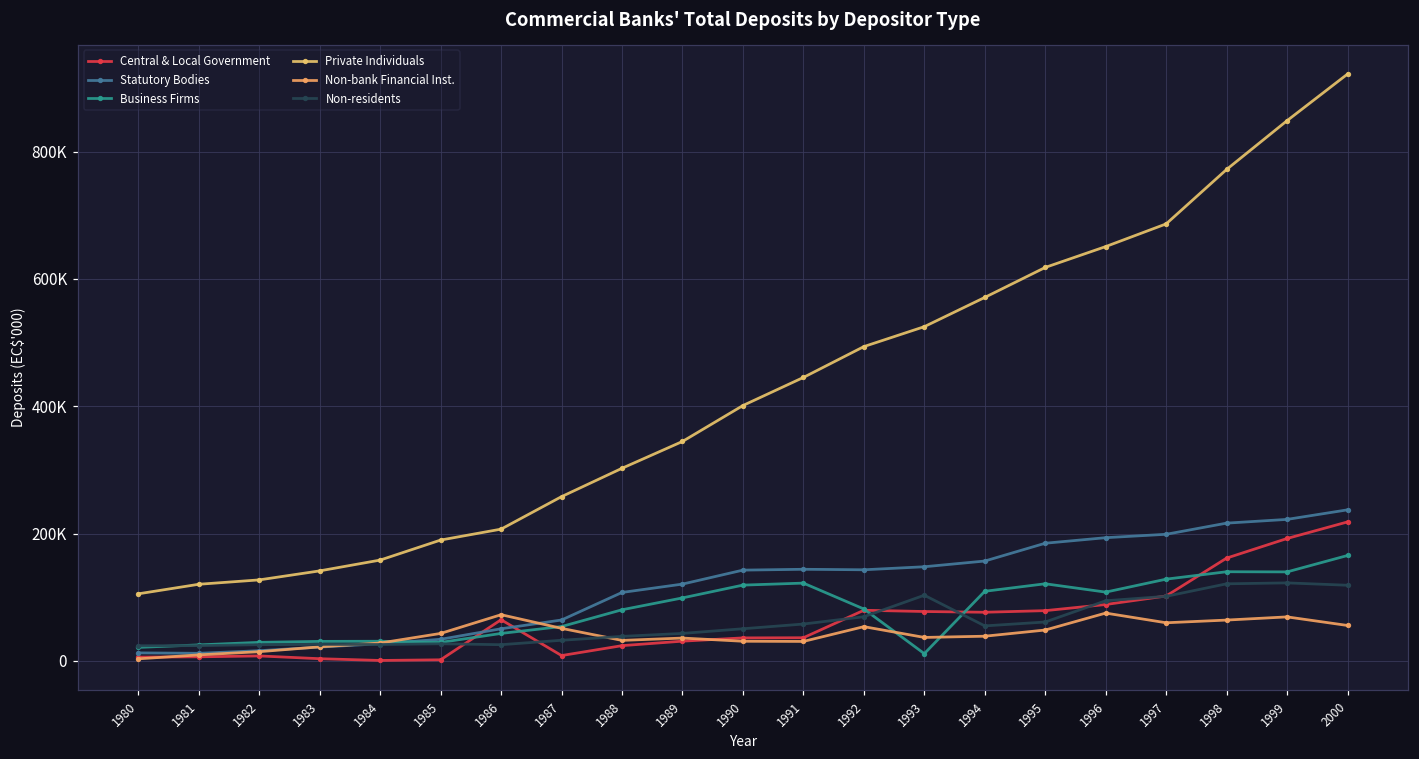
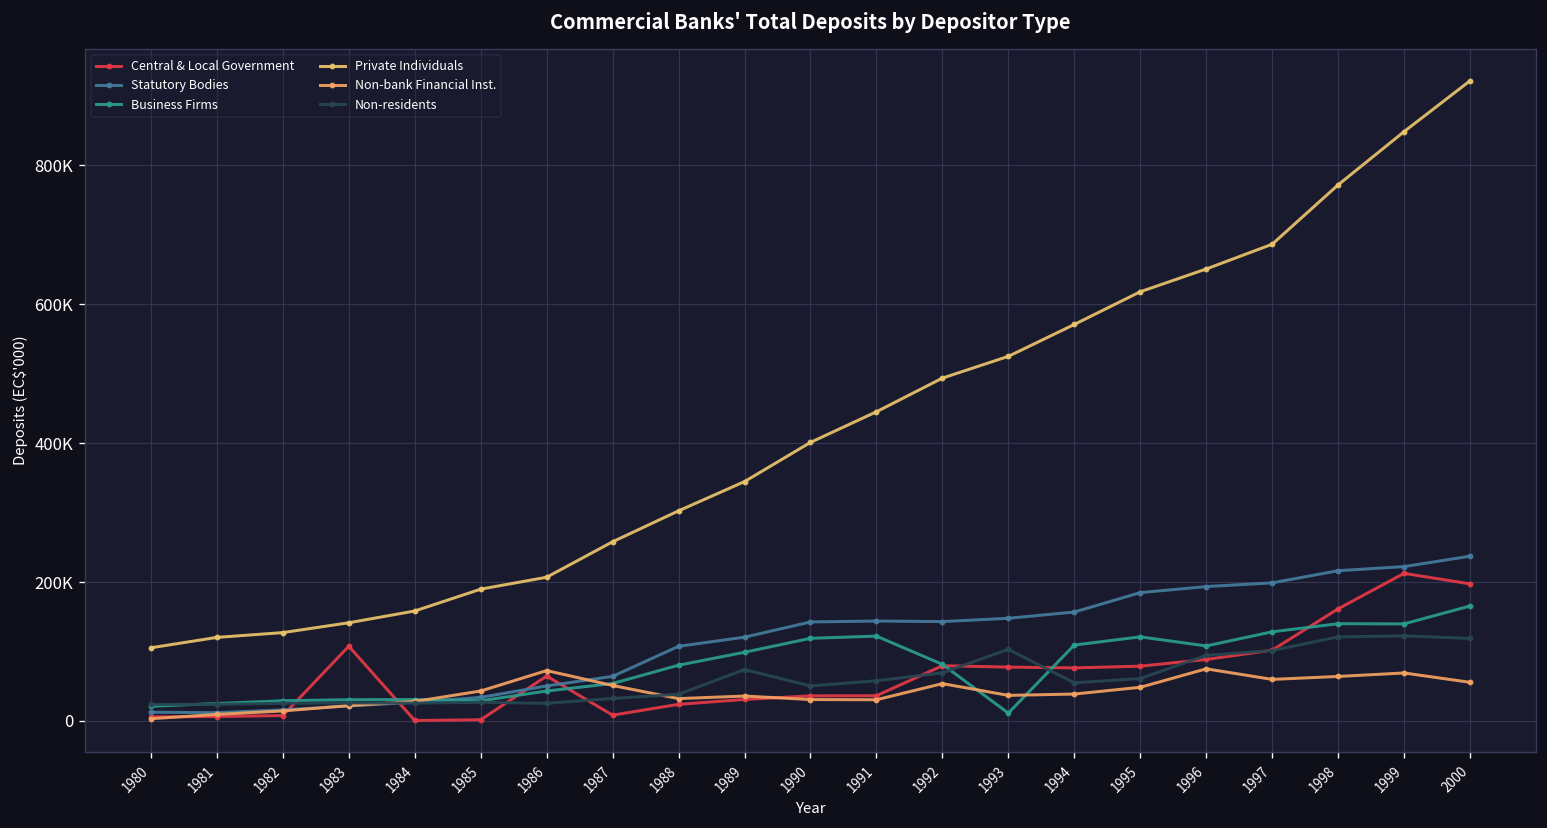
Central & Local Government, 1983: 0 -> 110000
Non-residents, 1989: 40000 -> 70000
Central & Local Government, 1999: 190000 -> 210000
Central & Local Government, 2000: 220000 -> 200000
